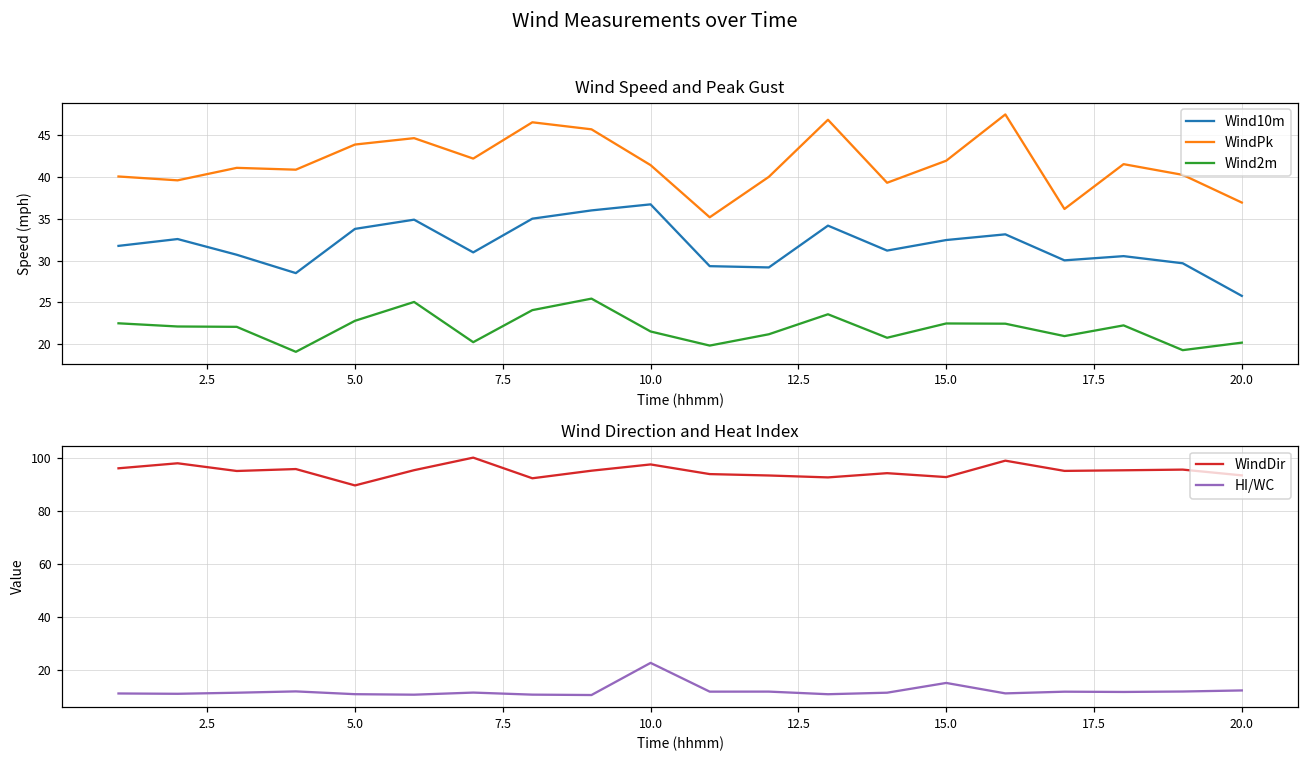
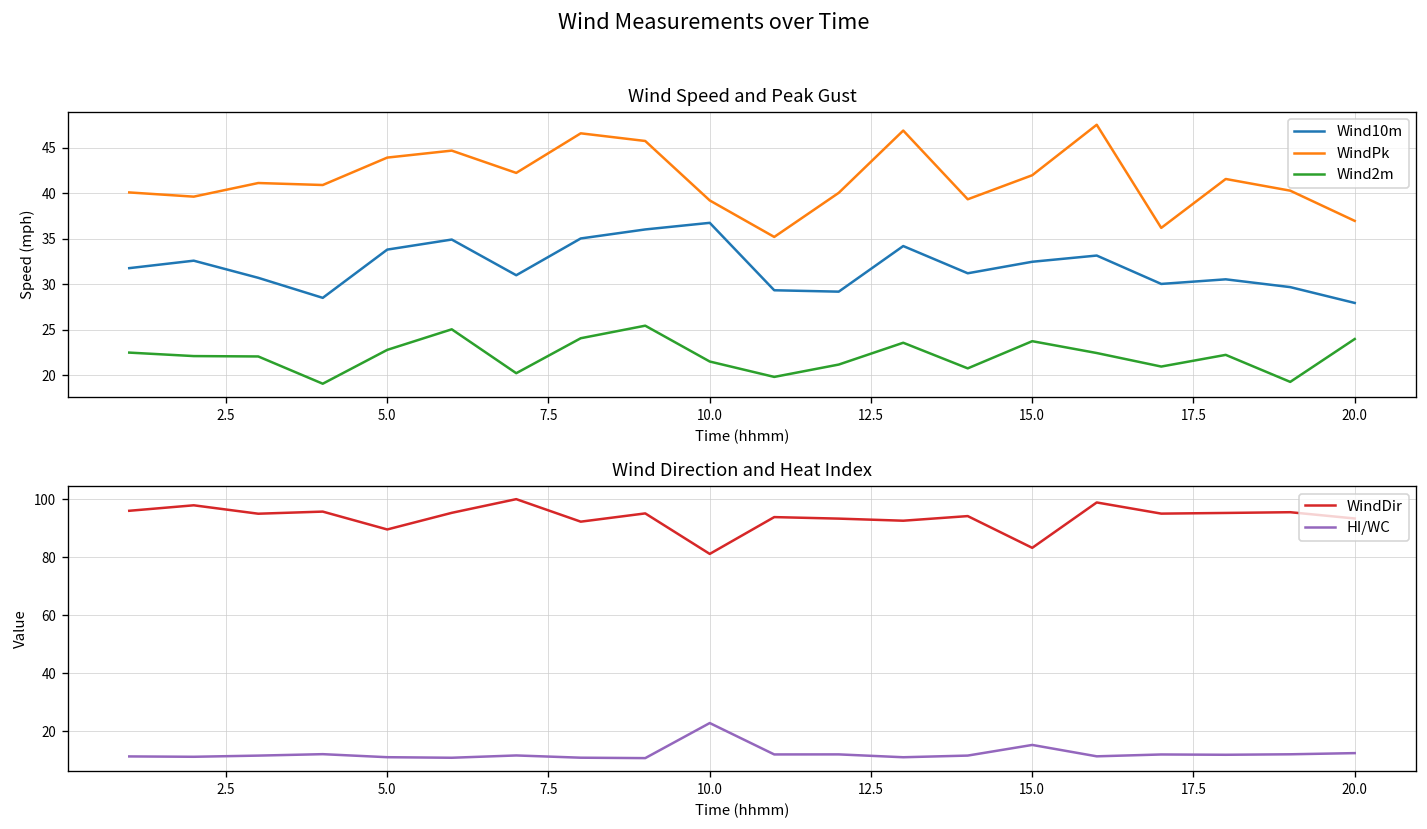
Wind Speed and Peak Gust, WindPk, 10.0: 41 -> 39
Wind Speed and Peak Gust, Wind2m, 15.0: 22 -> 24
Wind Speed and Peak Gust, Wind10m, 20.0: 26 -> 28
Wind Speed and Peak Gust, Wind2m, 20.0: 20 -> 24
Wind Direction and Heat Index, WindDir, 10.0: 97 -> 81
Wind Direction and Heat Index, WindDir, 15.0: 93 -> 83
